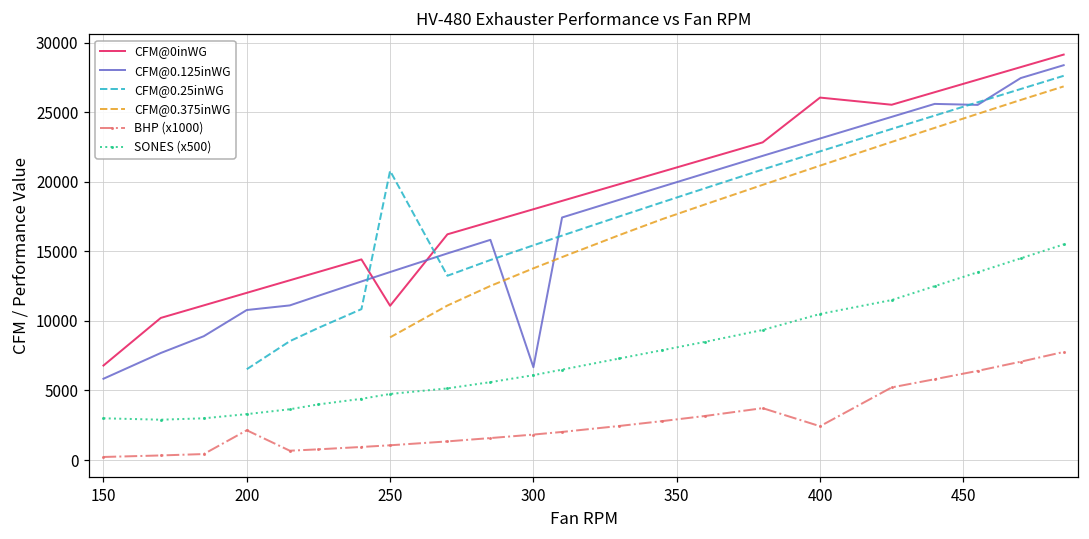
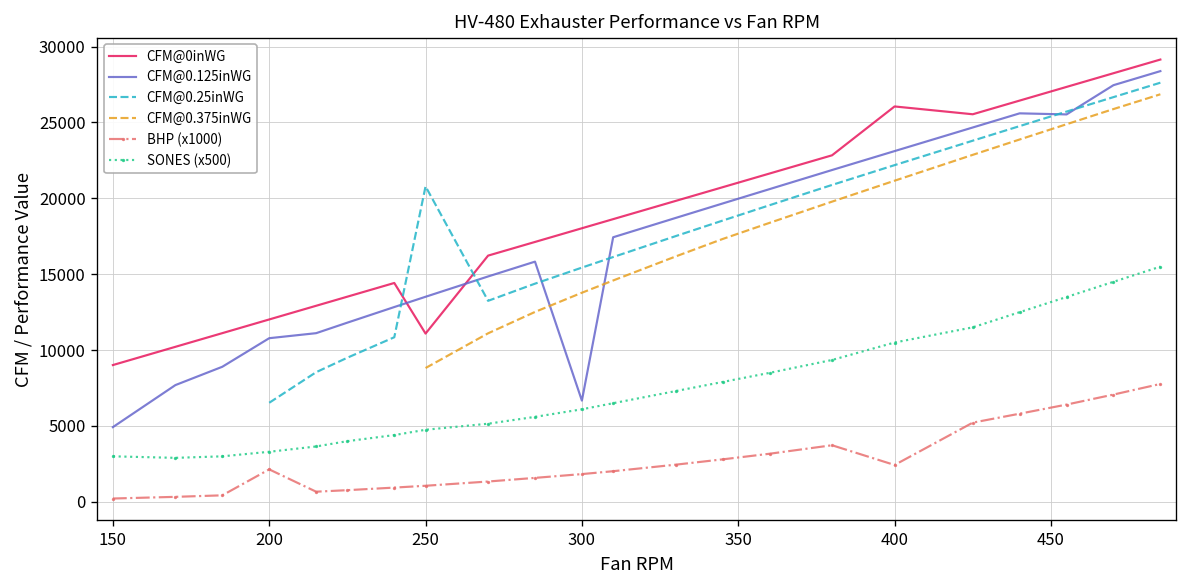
CFM@0inWG, 150: 6800 -> 9000
CFM@0.125inWG, 150: 5800 -> 4900
